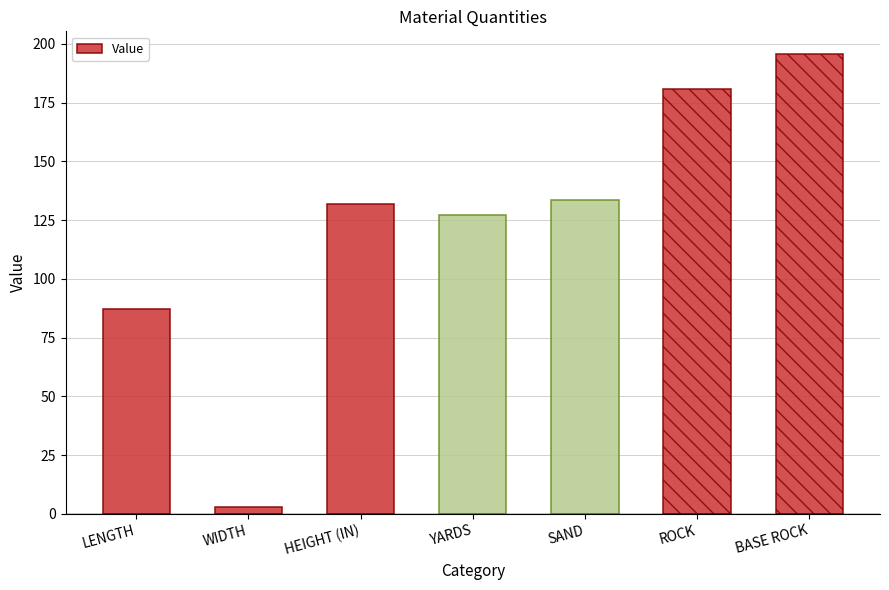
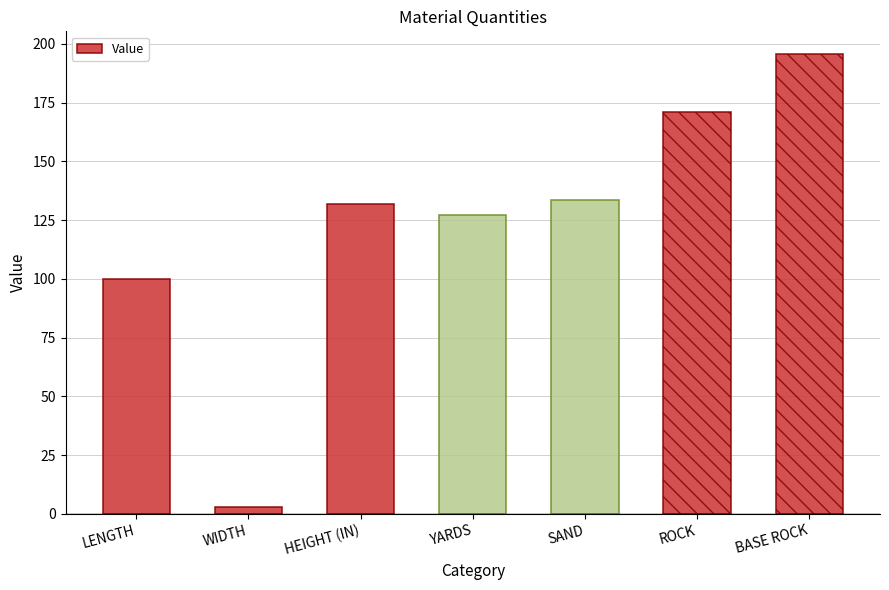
LENGTH: 87 -> 100
ROCK: 181 -> 171
